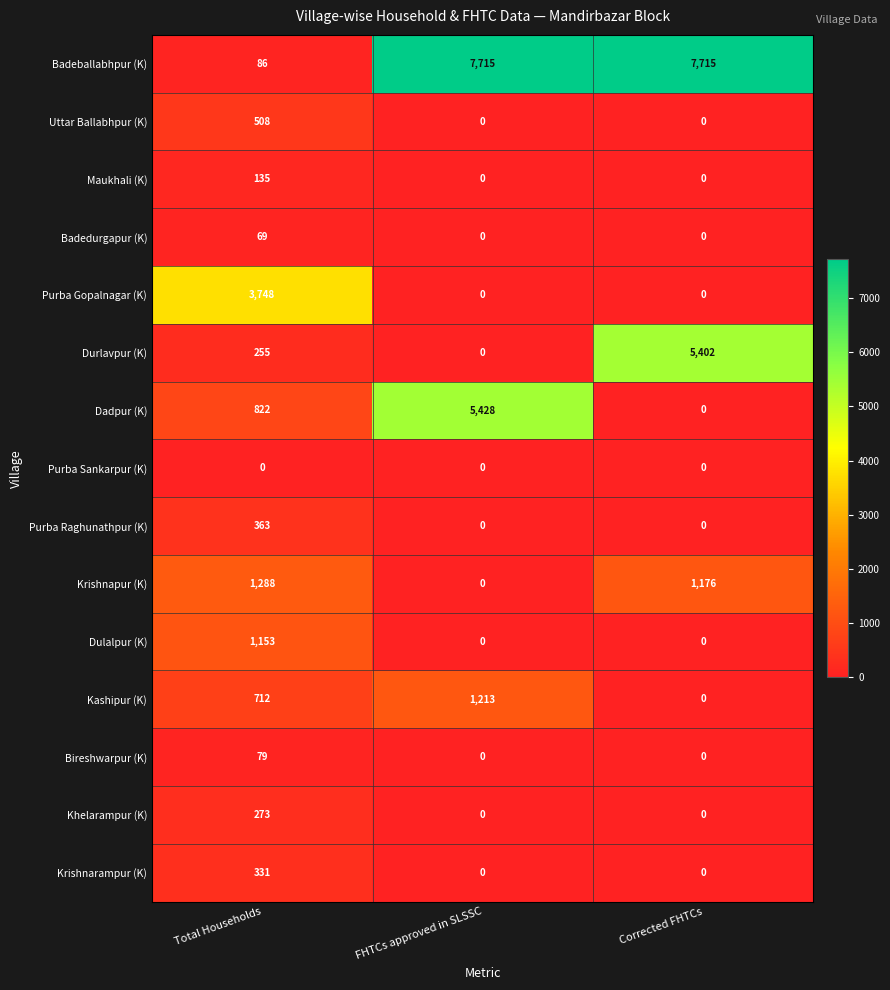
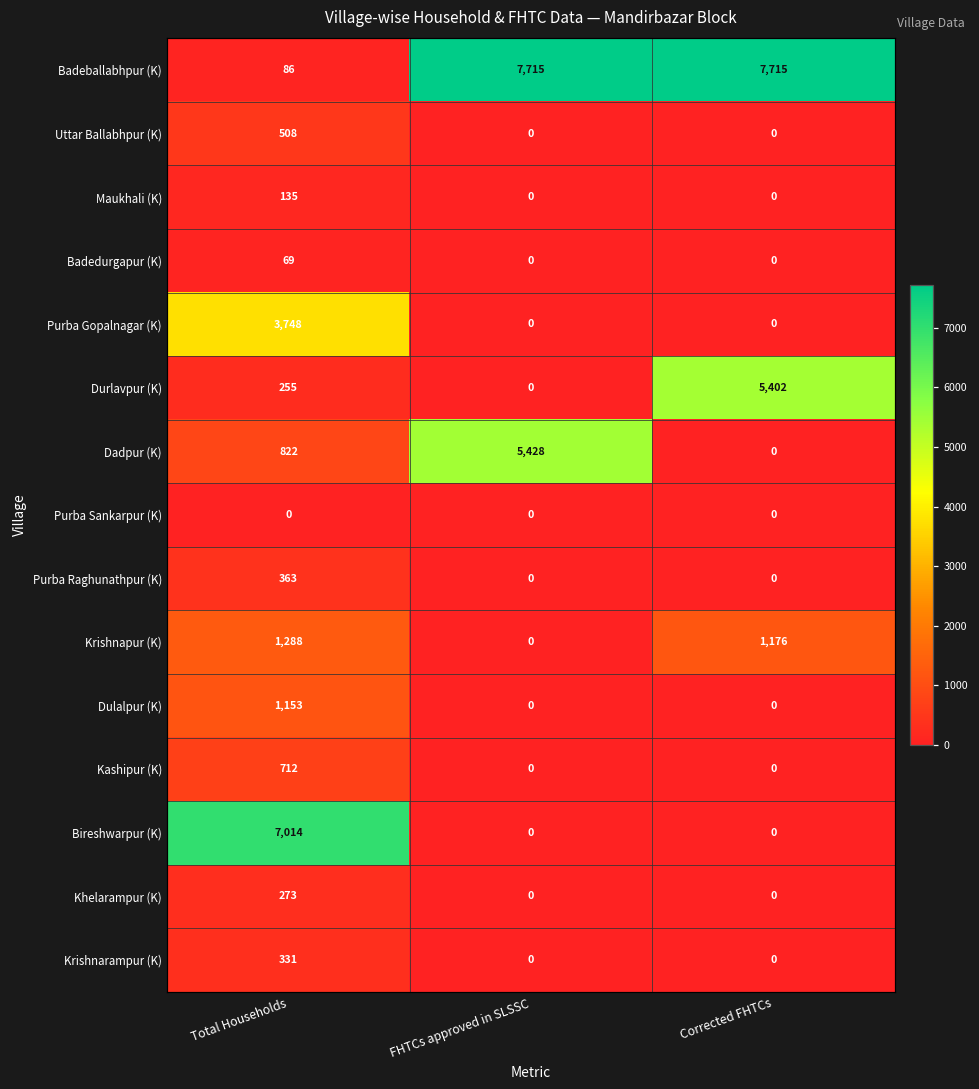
Kashipur (K), FHTCs approved in SLSSC: 1,213 -> 0
Bireshwarpur (K), Total Households: 79 -> 7,014
